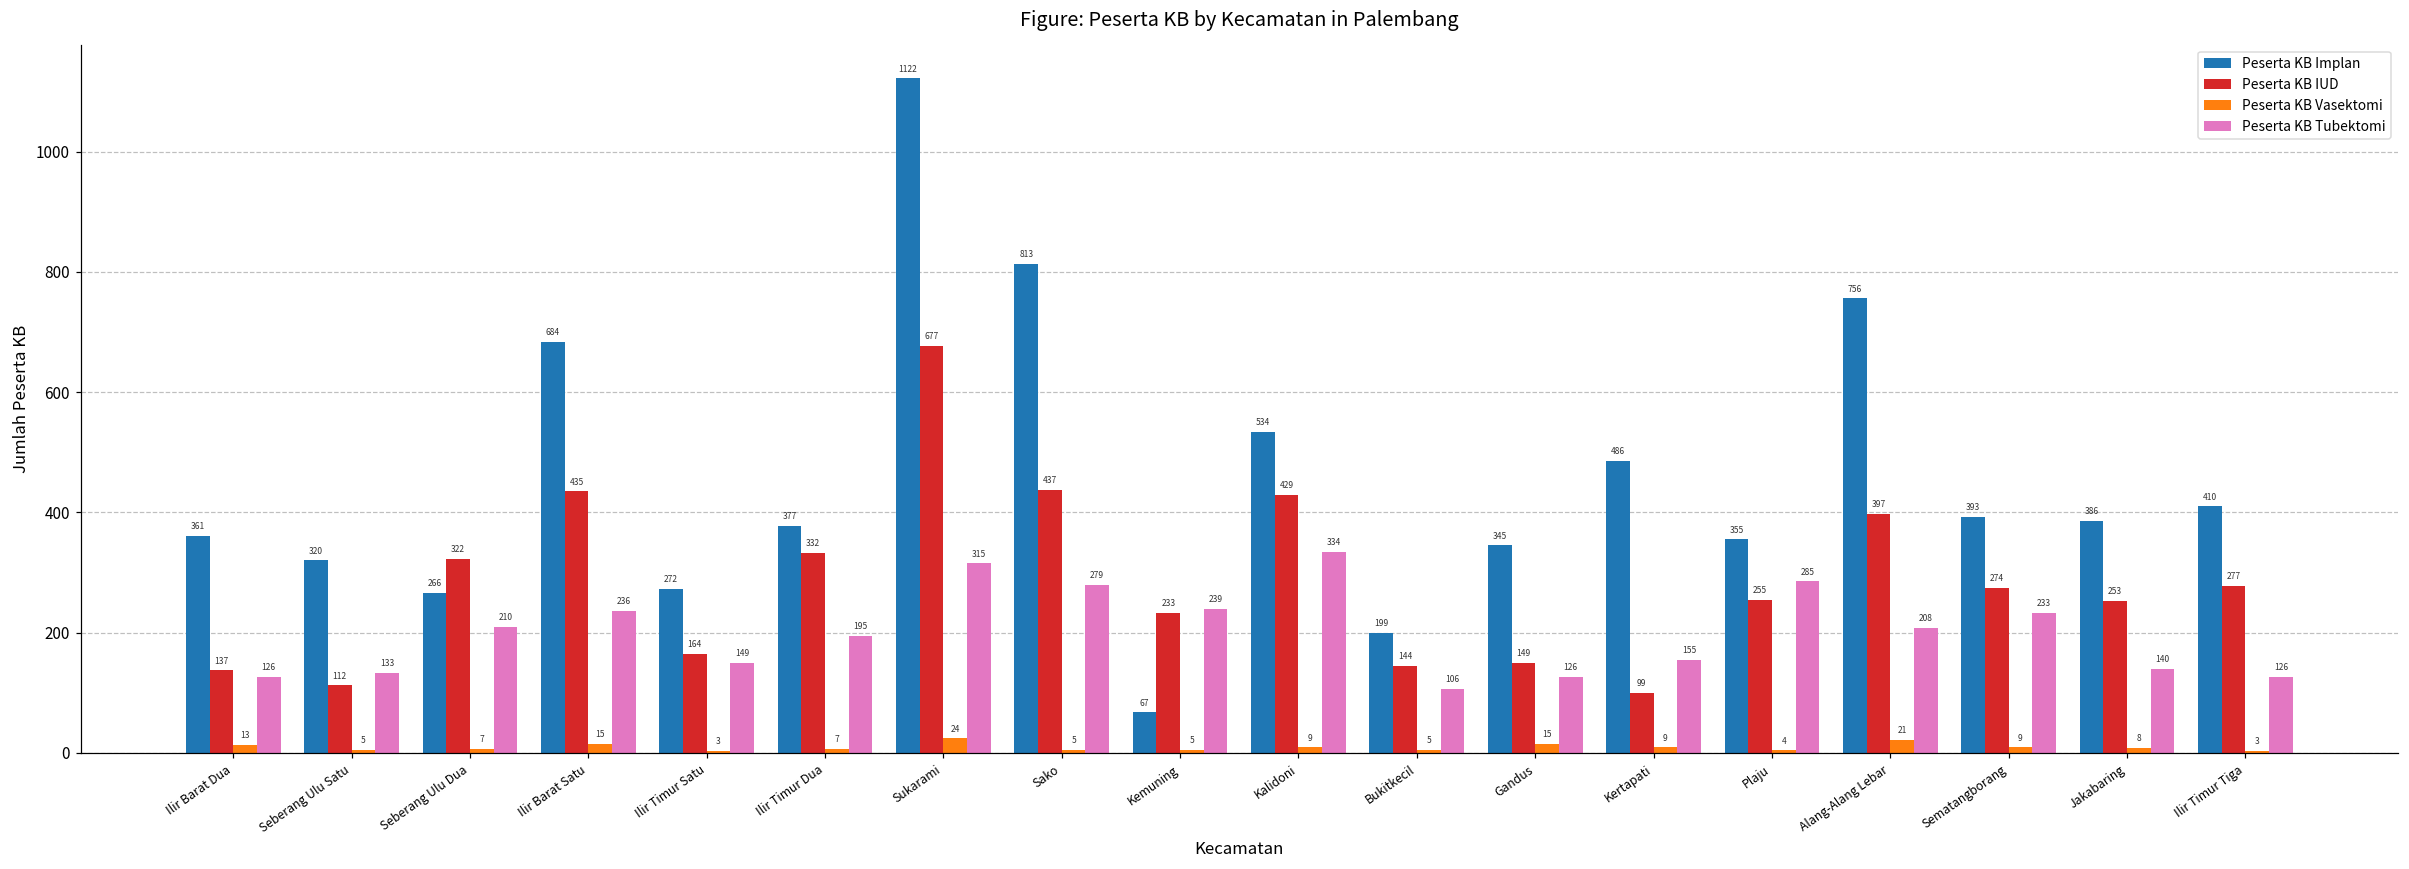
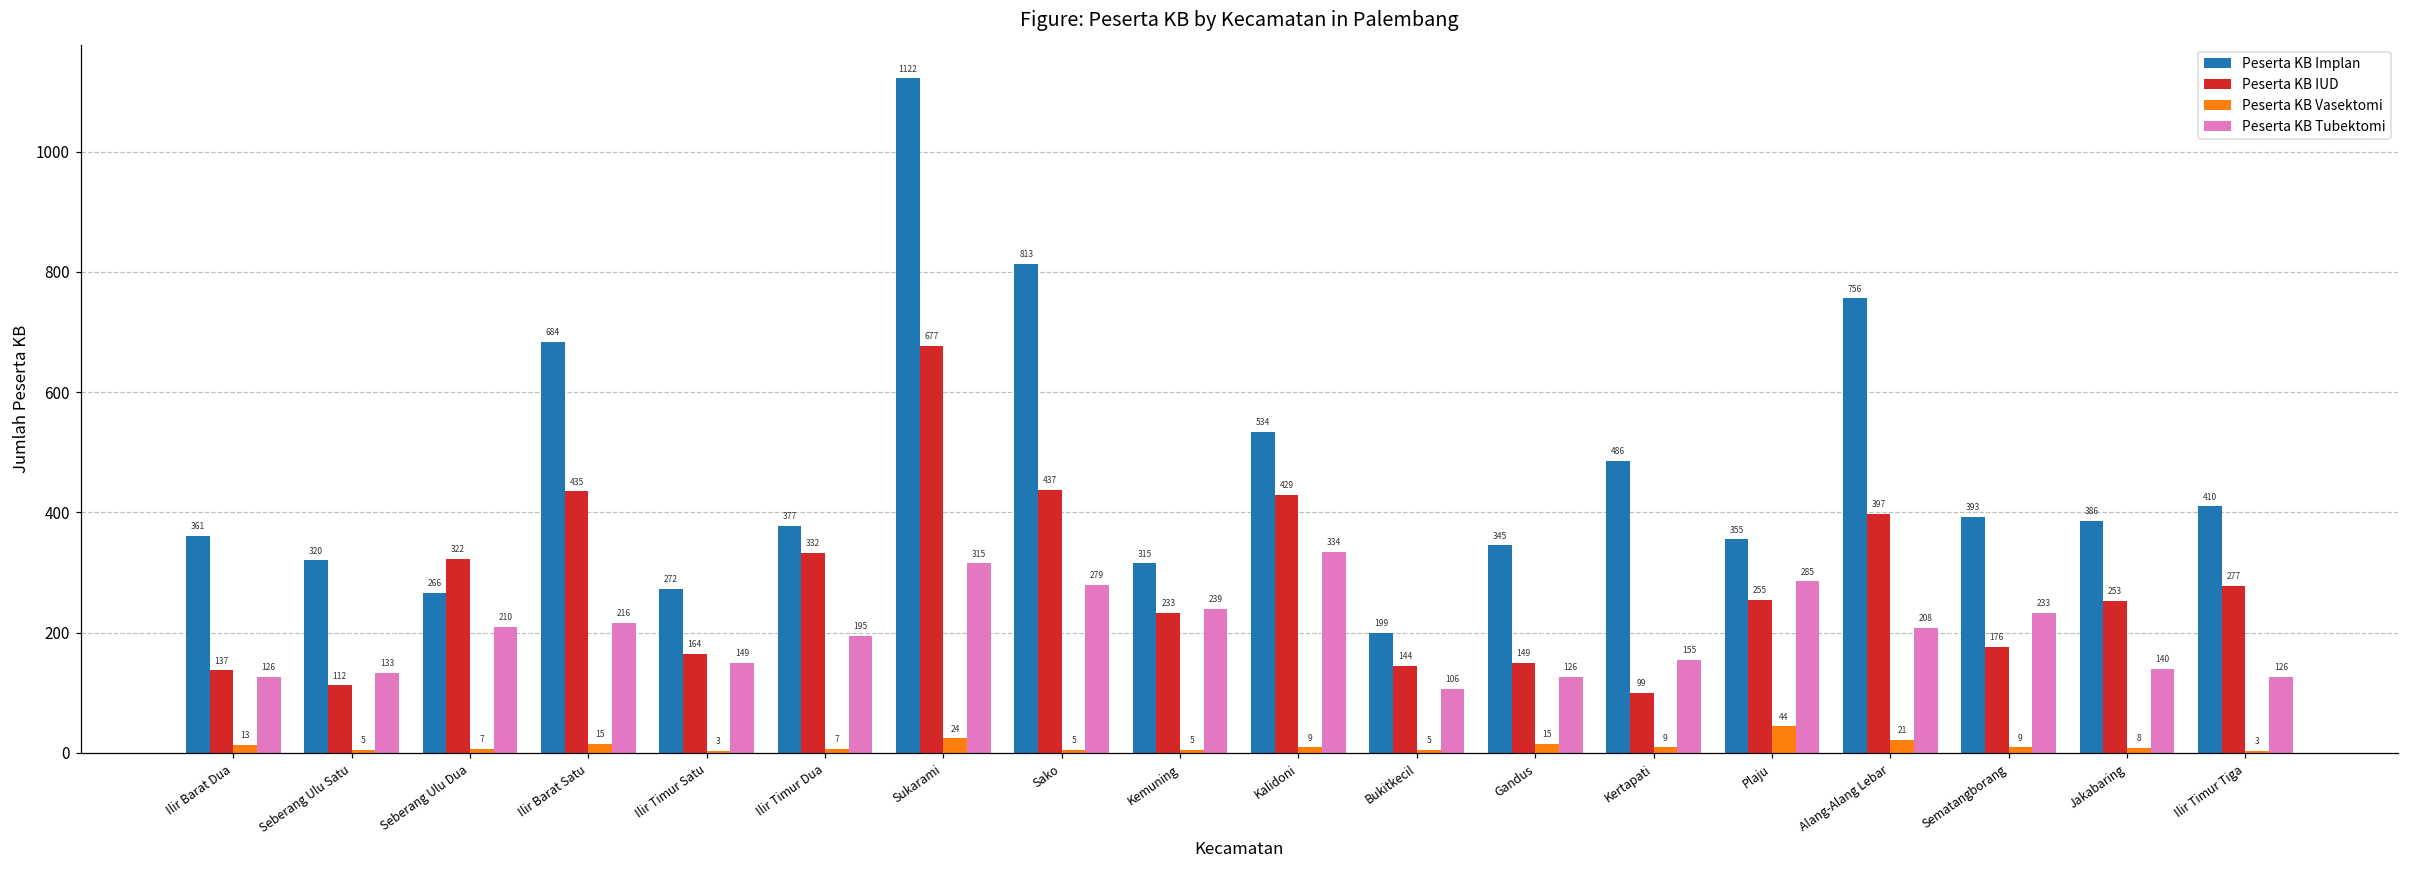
Peserta KB Tubektomi, Ilir Barat Satu: 236 -> 216
Peserta KB Implan, Kemuning: 67 -> 315
Peserta KB Vasektomi, Plaju: 4 -> 44
Peserta KB IUD, Sematangborang: 274 -> 176
